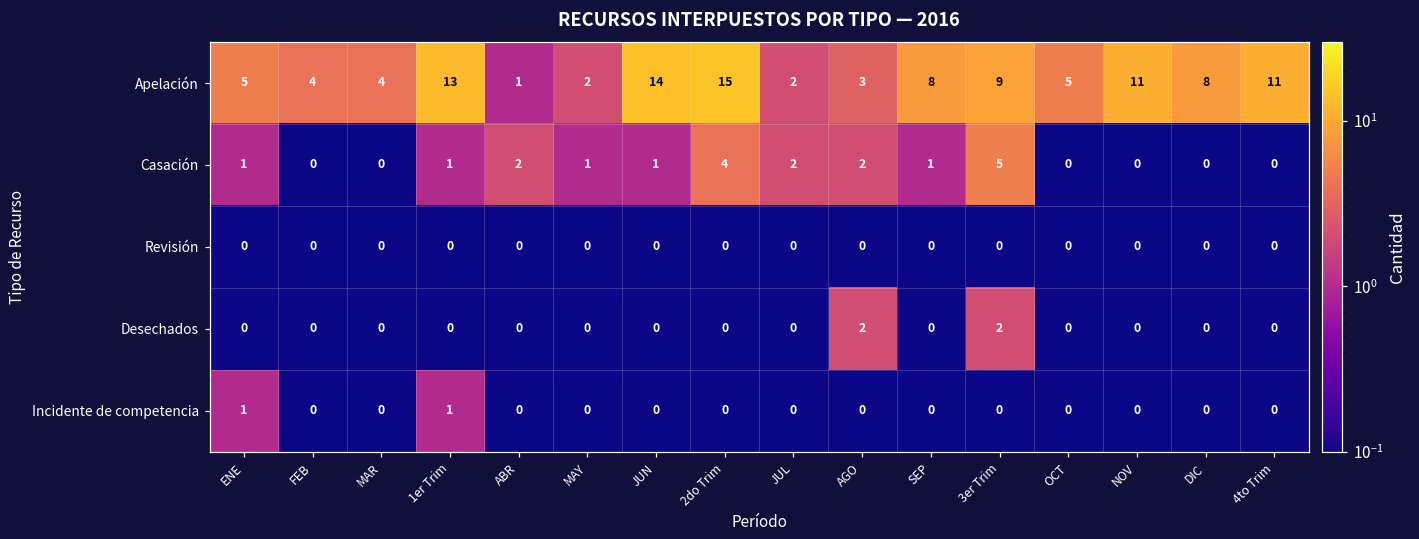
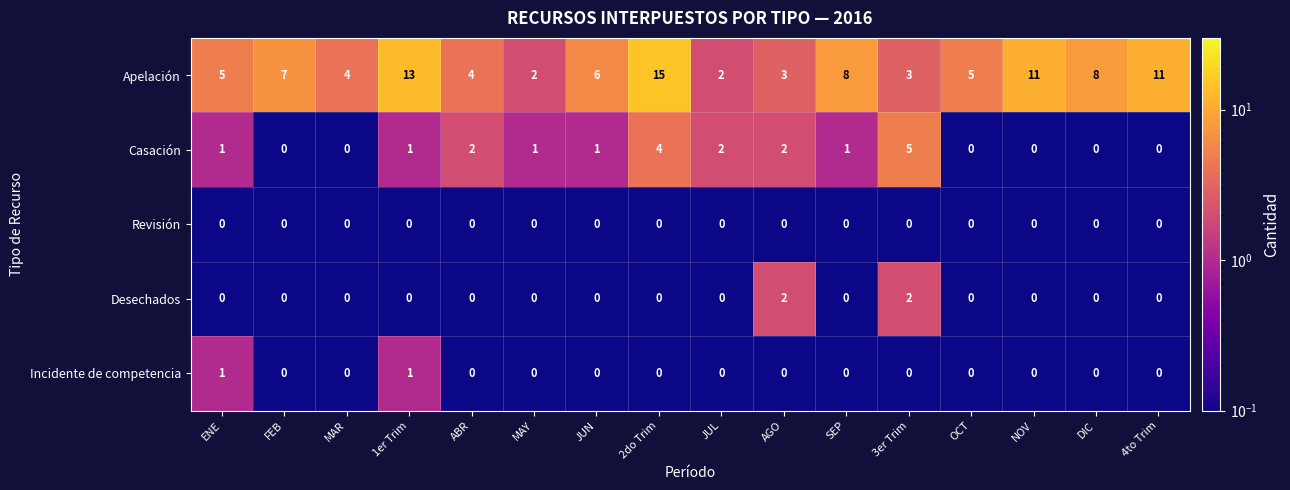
Apelación, FEB: 4 -> 7
Apelación, ABR: 1 -> 4
Apelación, JUN: 14 -> 6
Apelación, 3er Trim: 9 -> 3
